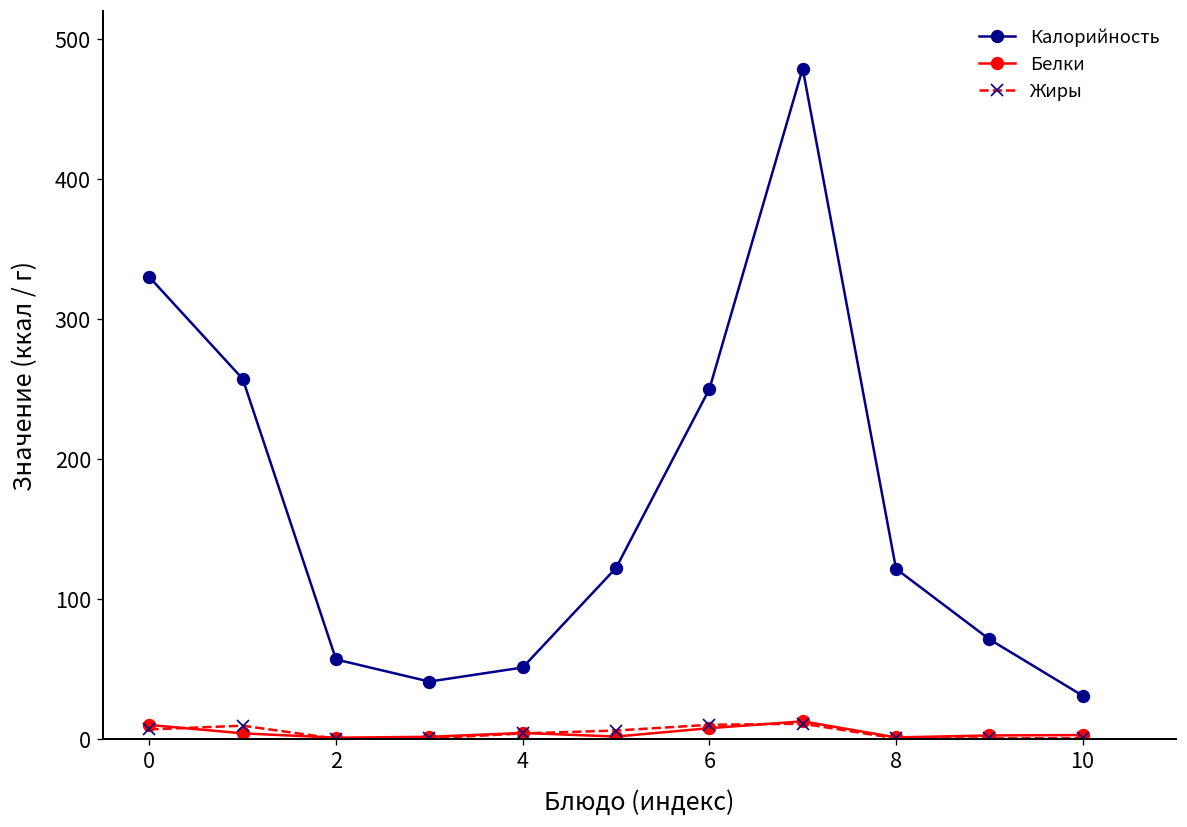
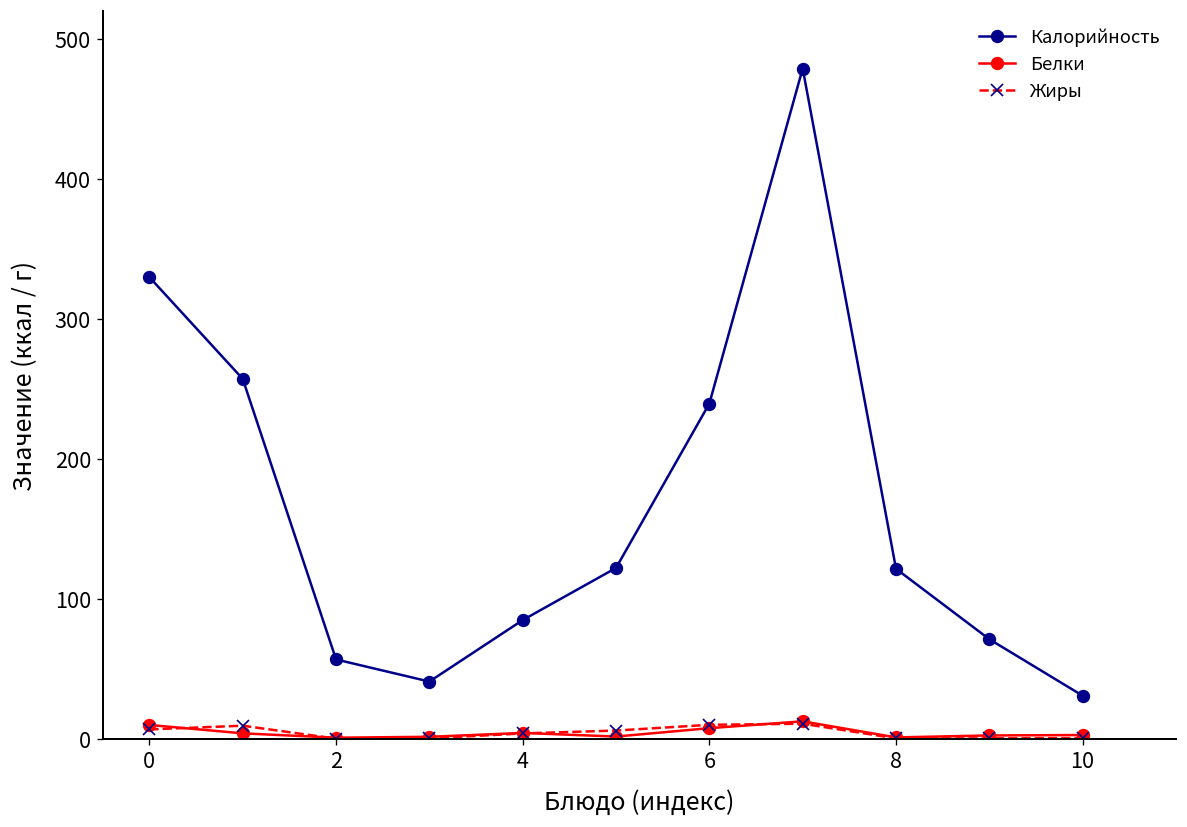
Калорийность, 4: 51 -> 85
Калорийность, 6: 250 -> 240
